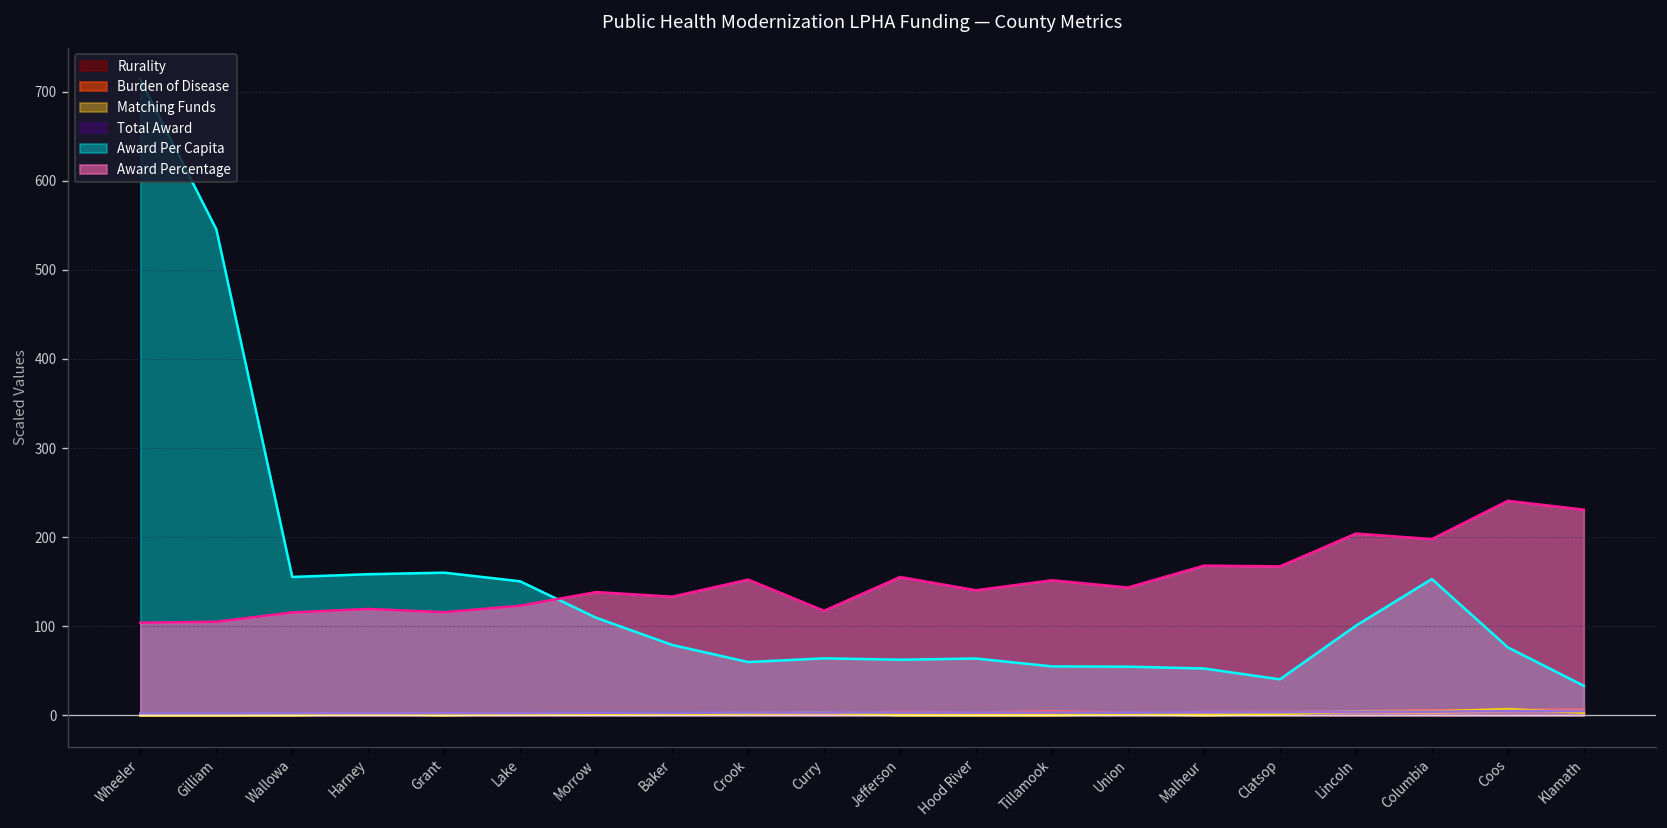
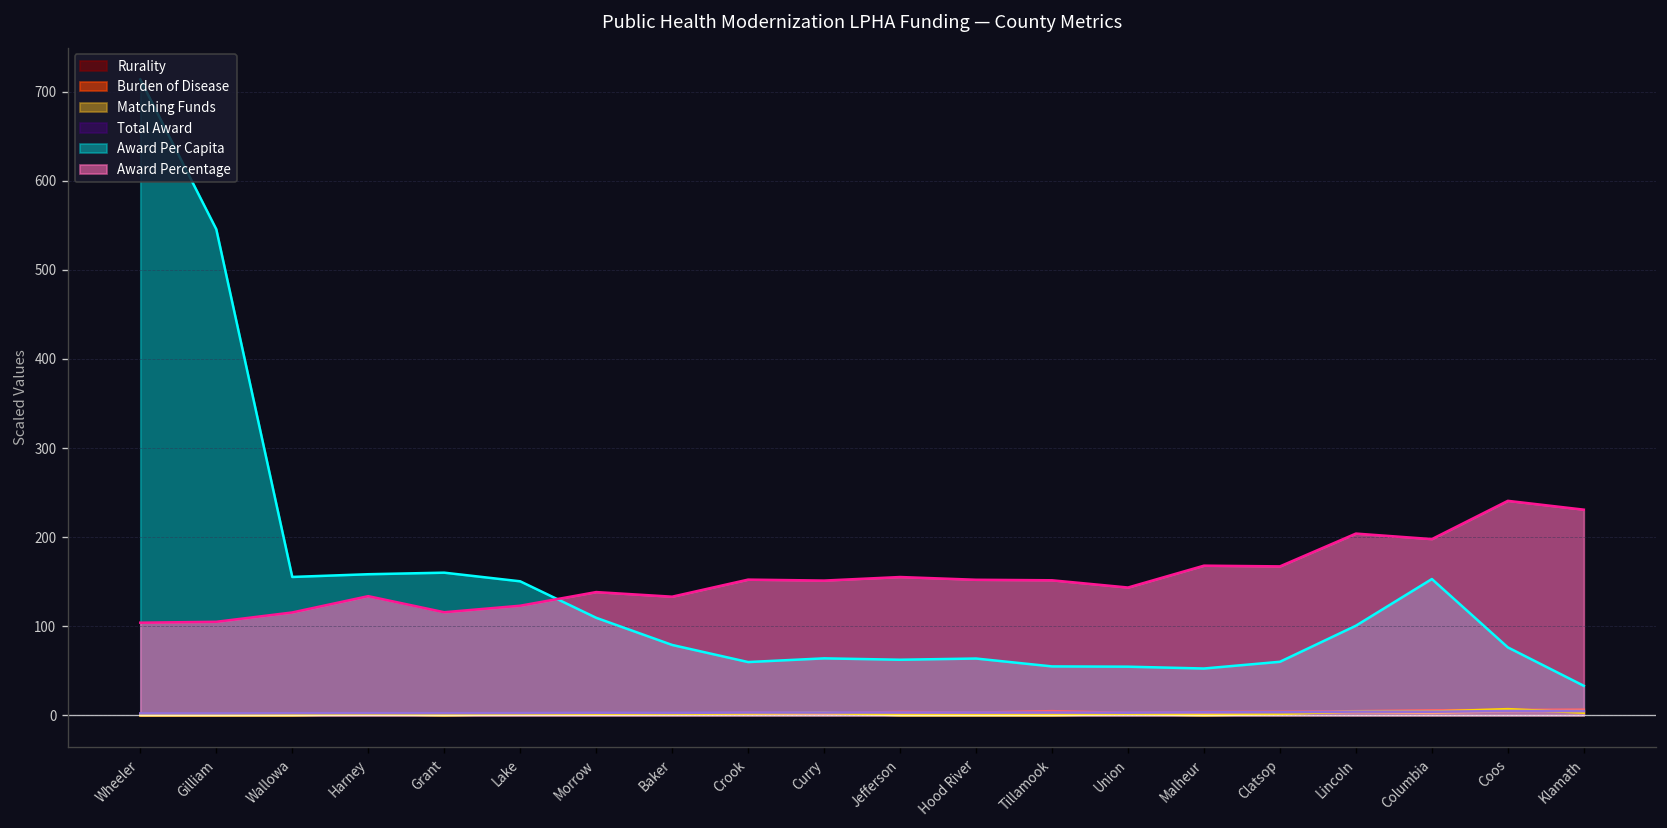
Award Percentage, Harney: 120 -> 130
Award Percentage, Curry: 120 -> 150
Award Percentage, Hood River: 140 -> 150
Award Per Capita, Clatsop: 40 -> 60
